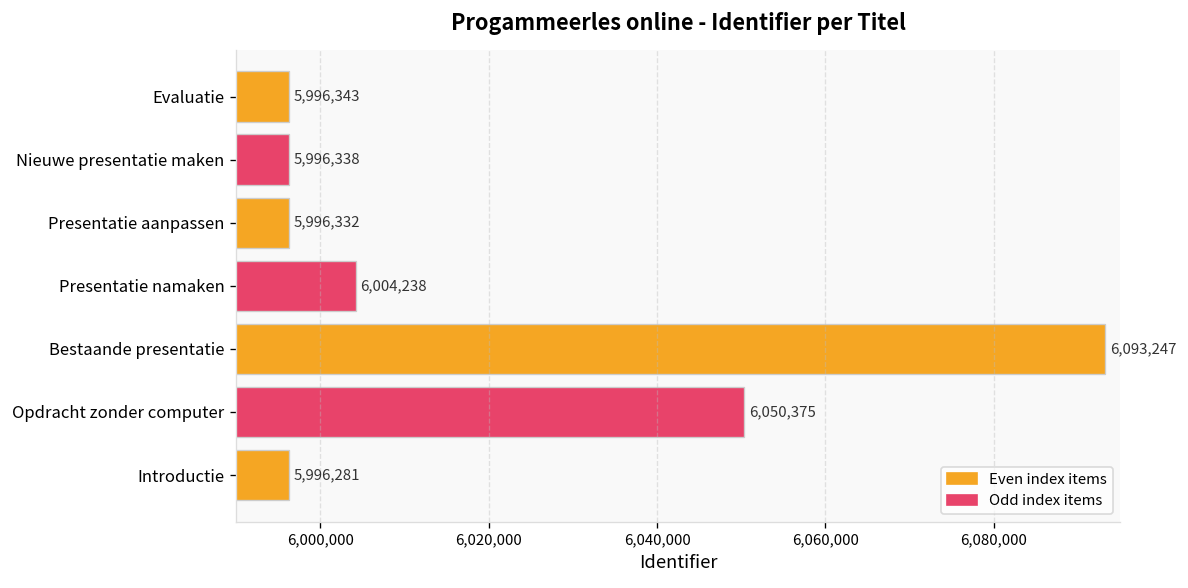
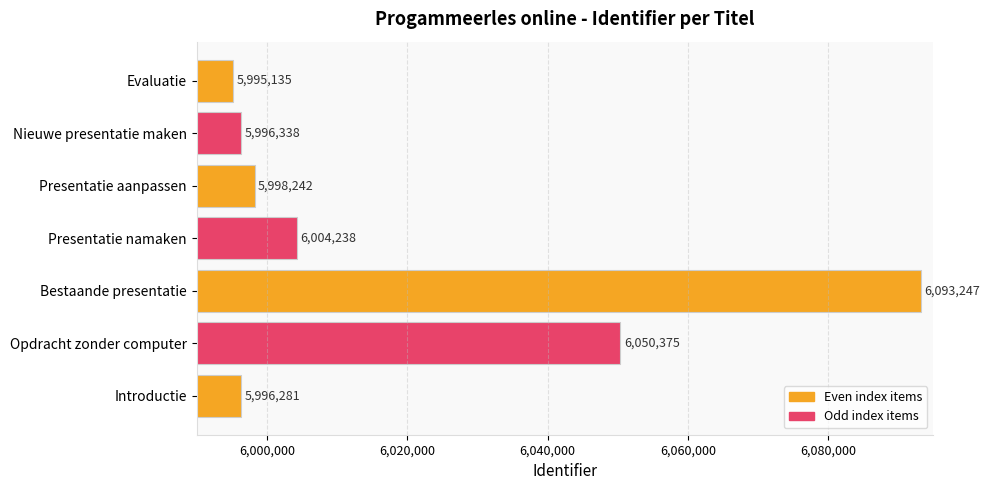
Evaluatie: 5,996,343 -> 5,995,135
Presentatie aanpassen: 5,996,332 -> 5,998,242
